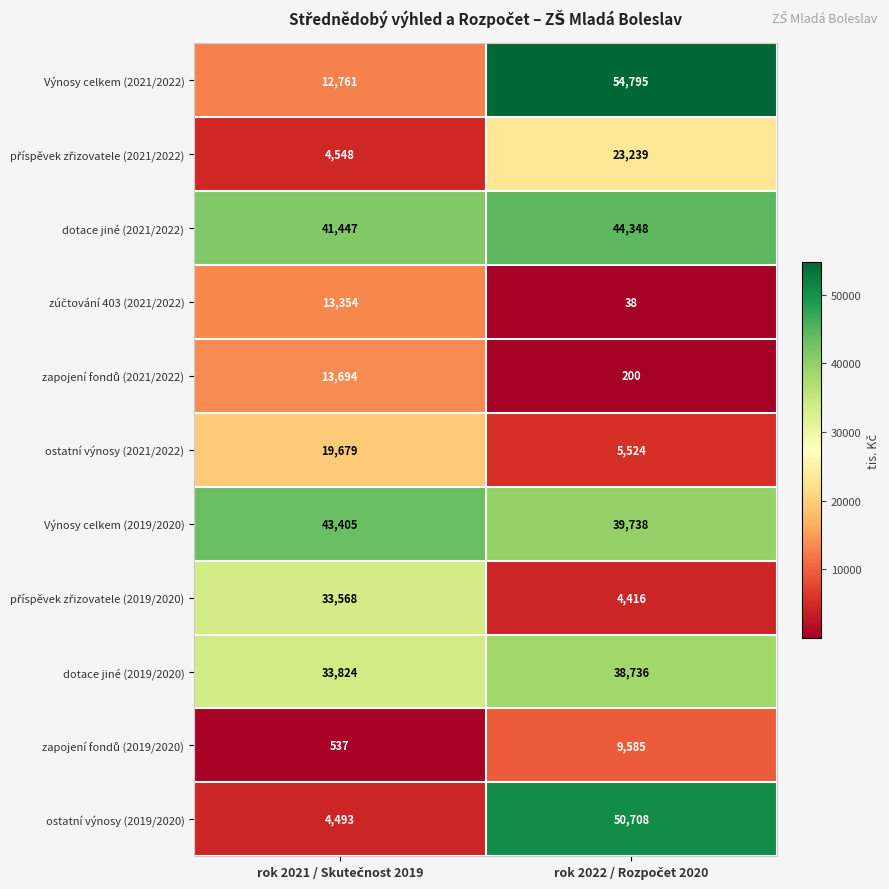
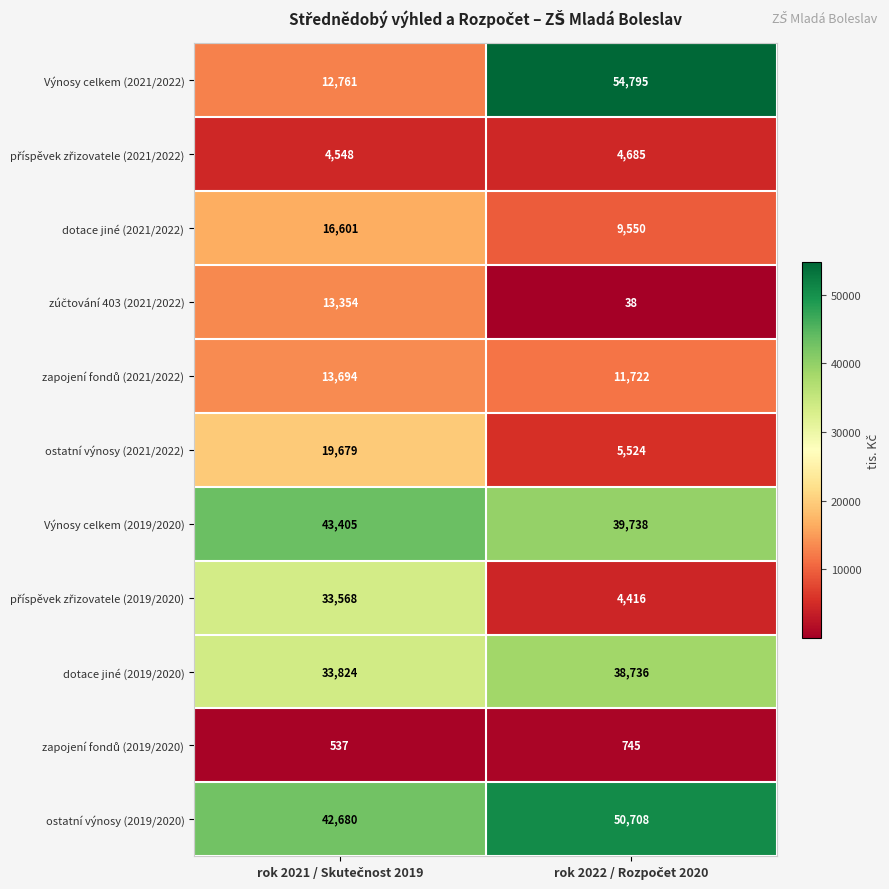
příspěvek zřizovatele (2021/2022), rok 2022 / Rozpočet 2020: 23,239 -> 4,685
dotace jiné (2021/2022), rok 2021 / Skutečnost 2019: 41,447 -> 16,601
dotace jiné (2021/2022), rok 2022 / Rozpočet 2020: 44,348 -> 9,550
zapojení fondů (2021/2022), rok 2022 / Rozpočet 2020: 200 -> 11,722
zapojení fondů (2019/2020), rok 2022 / Rozpočet 2020: 9,585 -> 745
ostatní výnosy (2019/2020), rok 2021 / Skutečnost 2019: 4,493 -> 42,680
